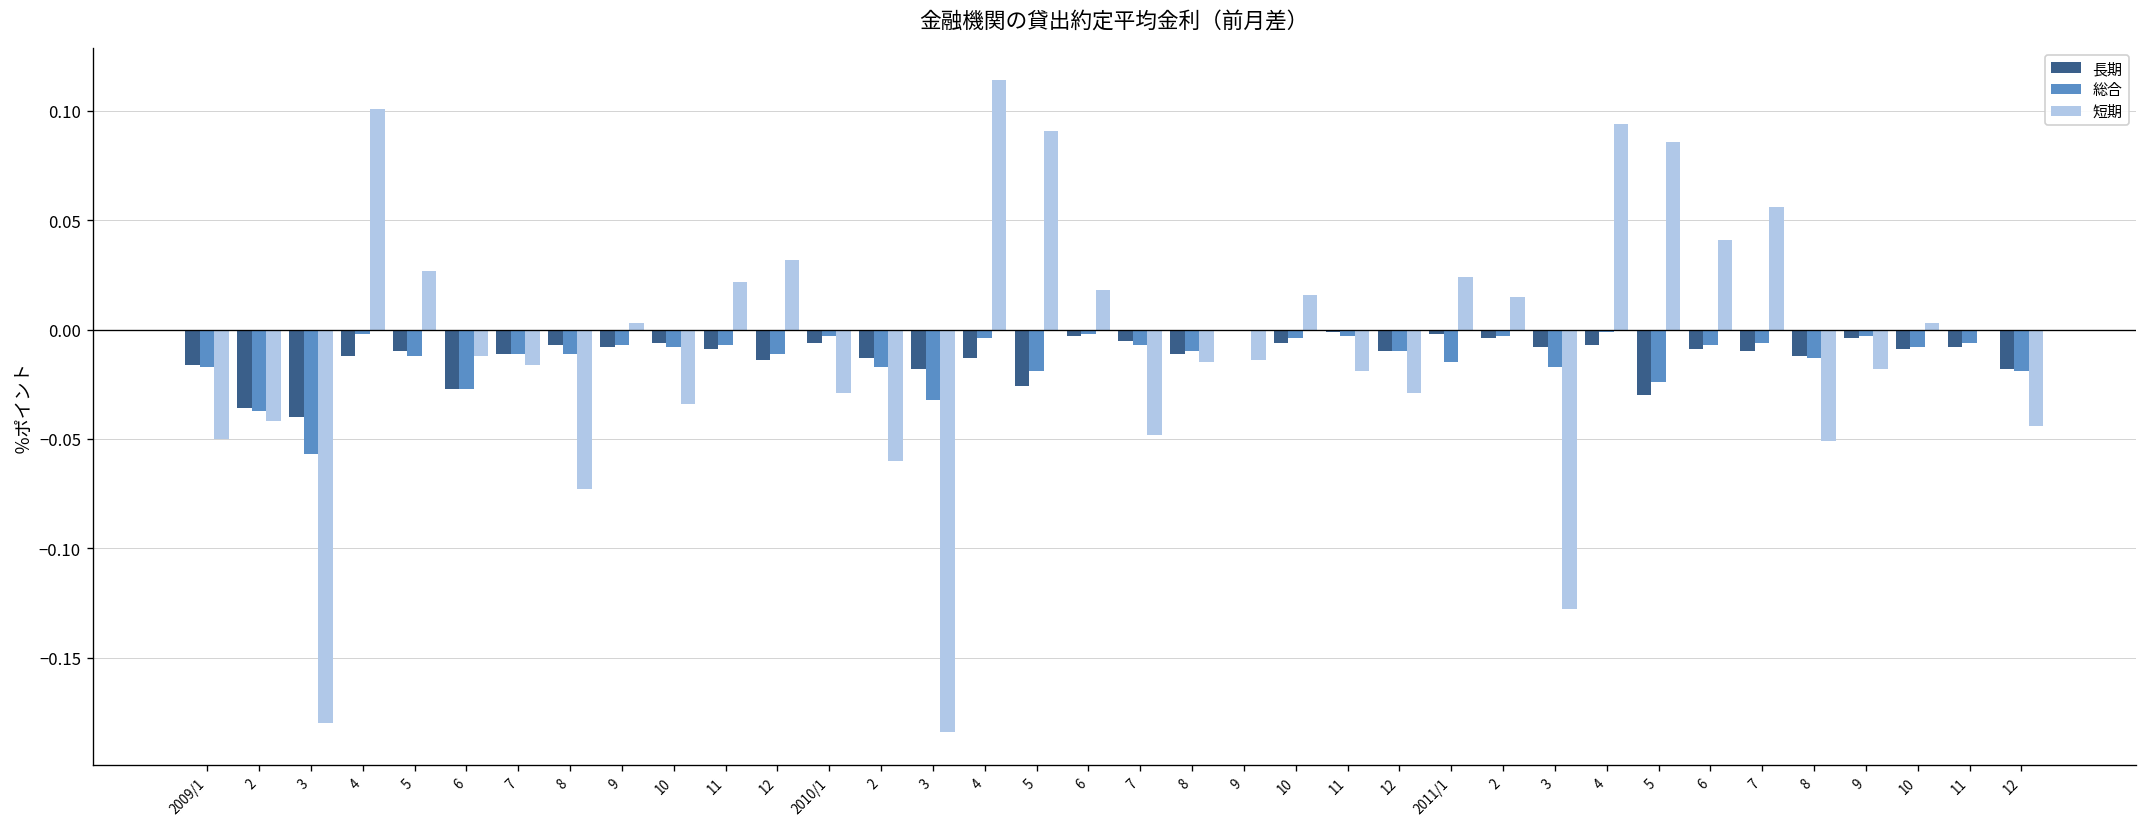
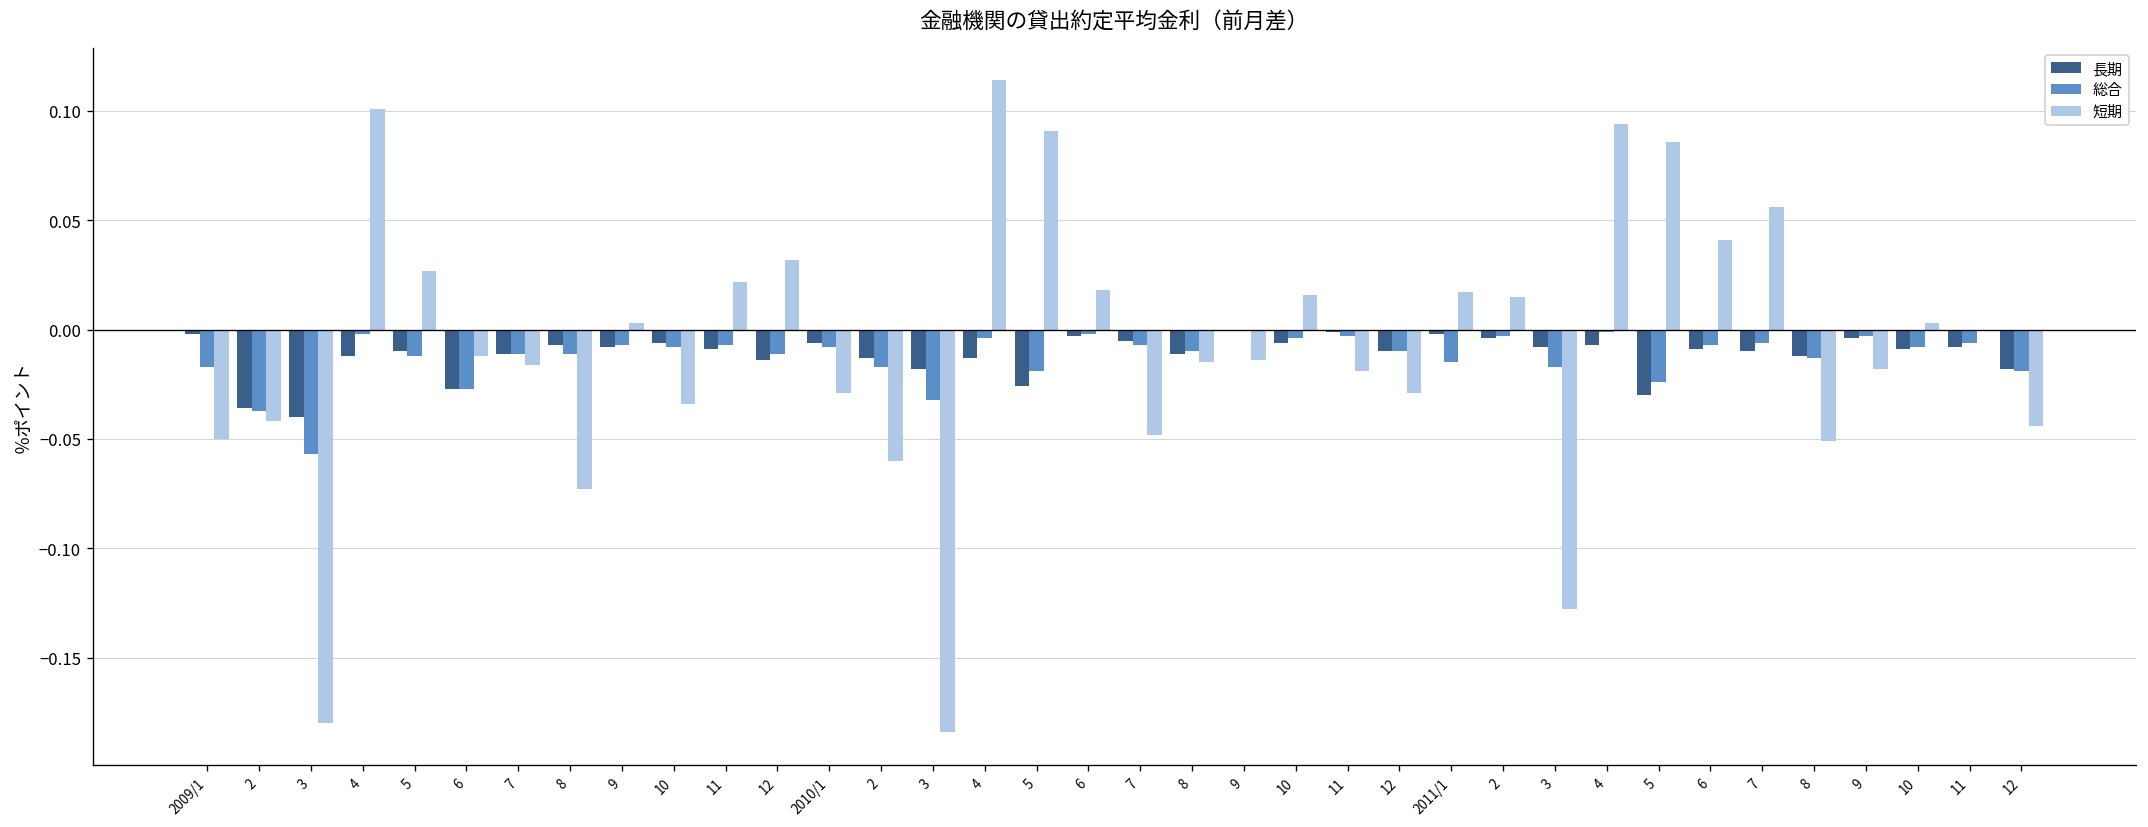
長期, 2009/1: -0.016 -> -0.002
総合, 2010/1: -0.003 -> -0.008
短期, 2011/1: 0.024 -> 0.017
